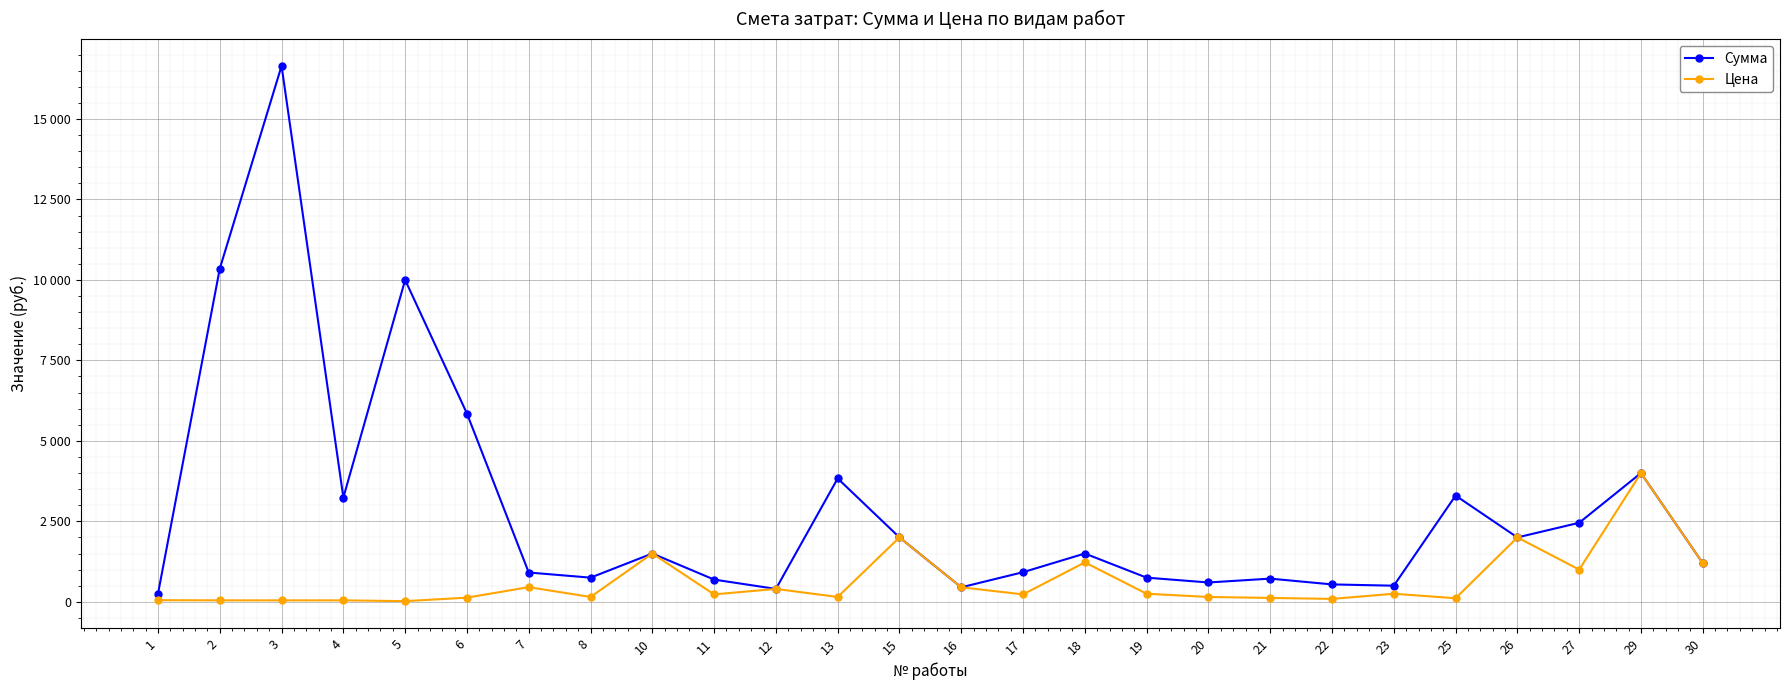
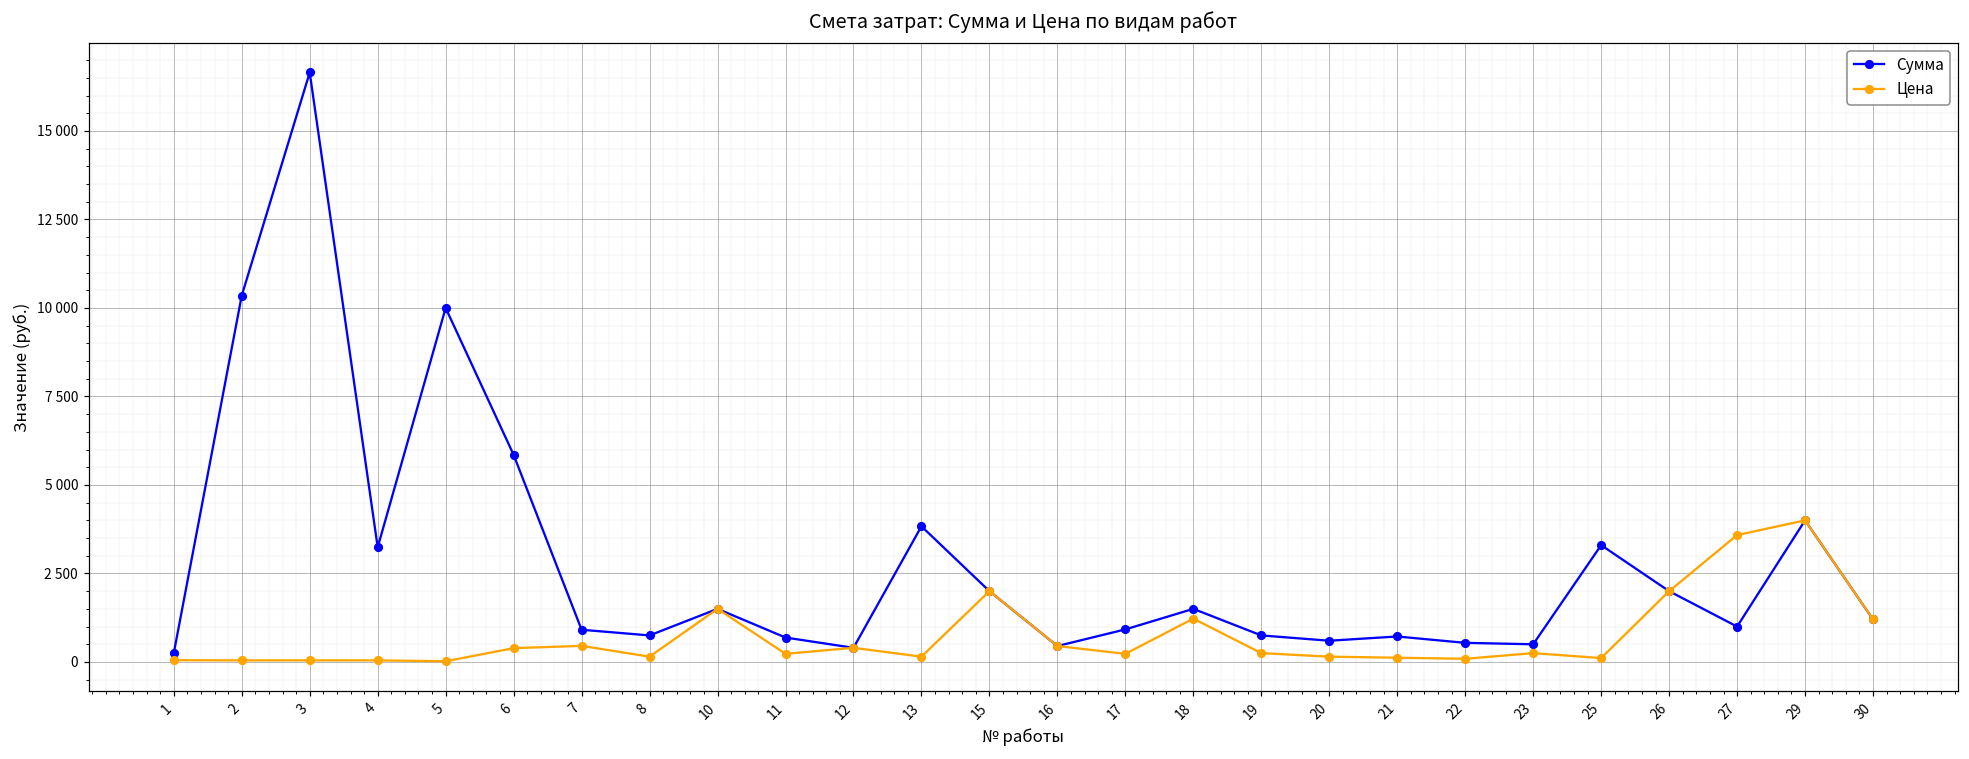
Цена, 6: 100 -> 400
Сумма, 27: 2500 -> 1000
Цена, 27: 1000 -> 3600
